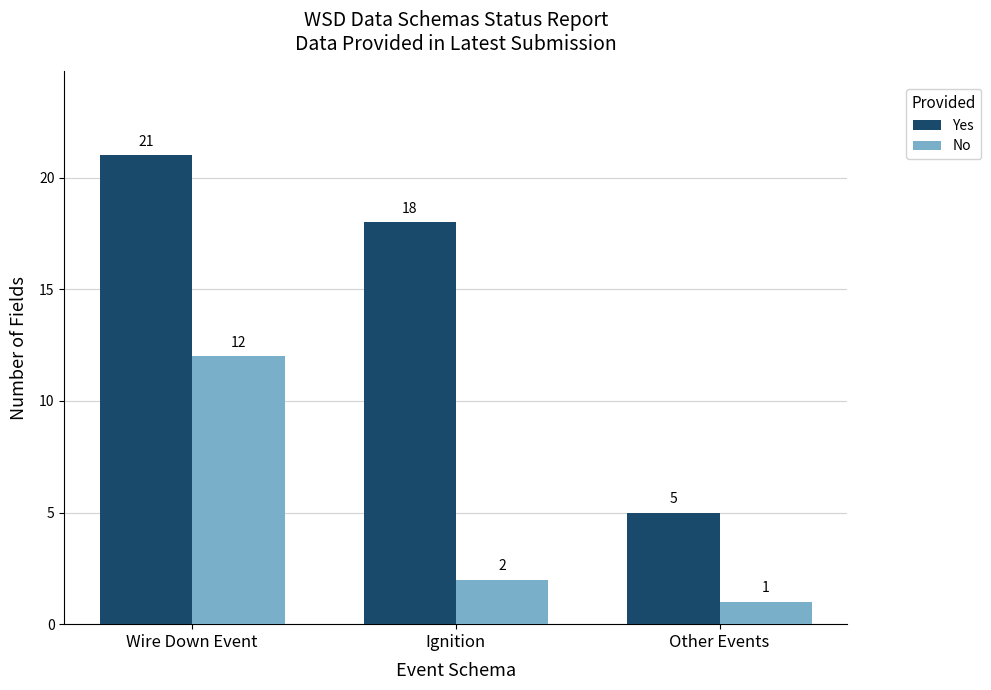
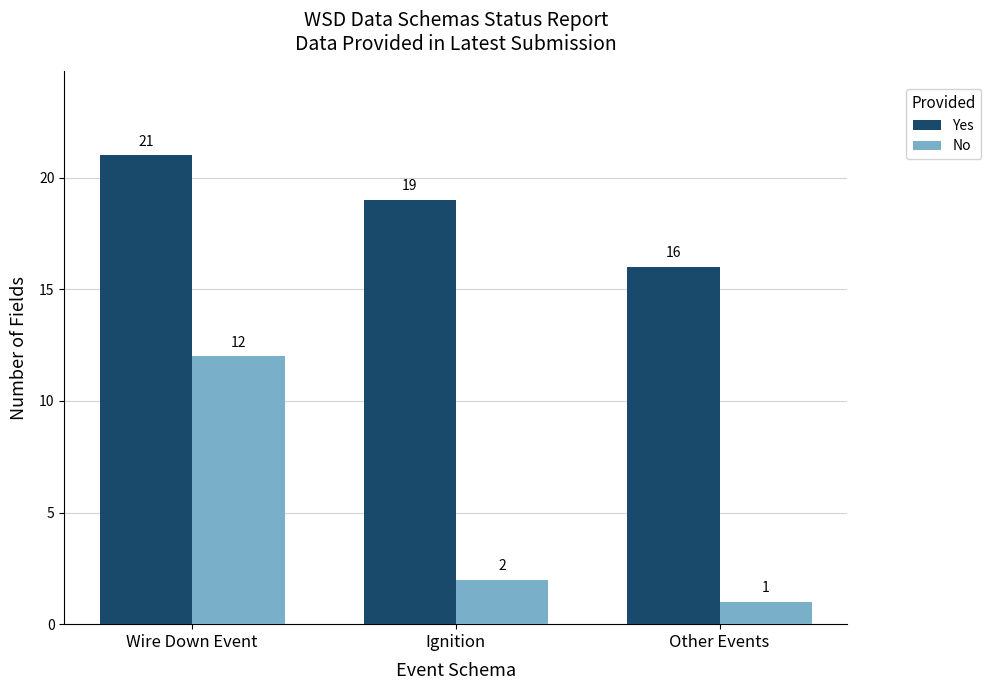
Yes, Ignition: 18 -> 19
Yes, Other Events: 5 -> 16
